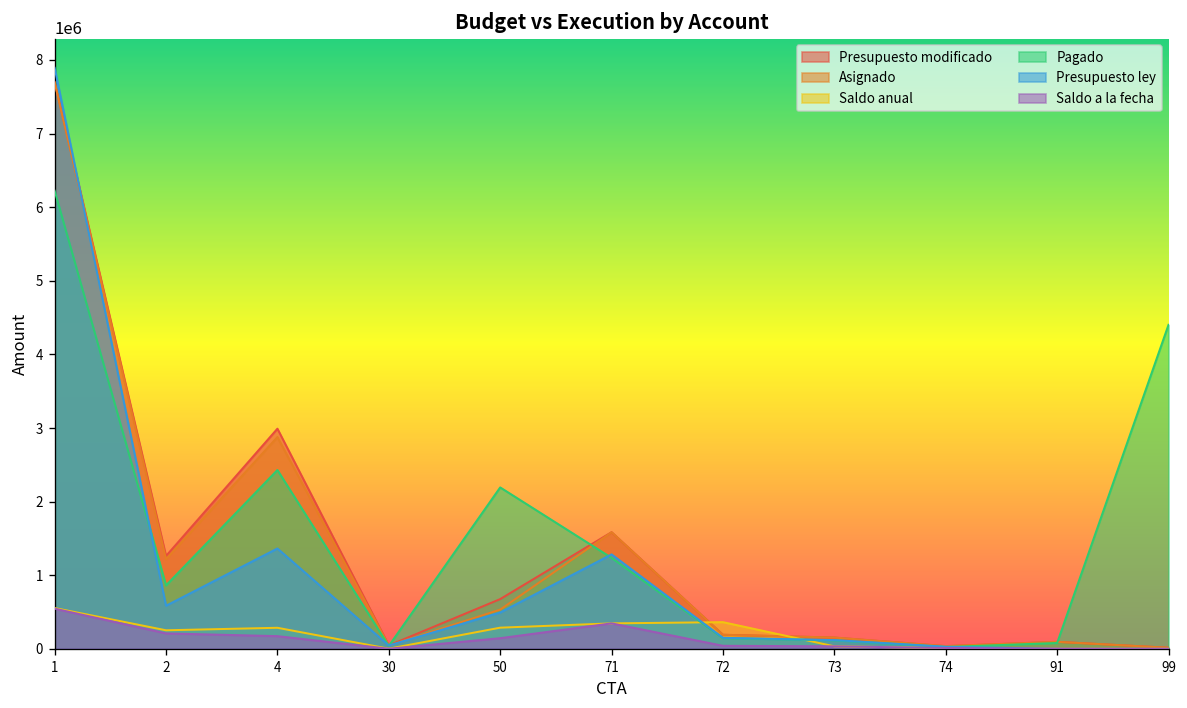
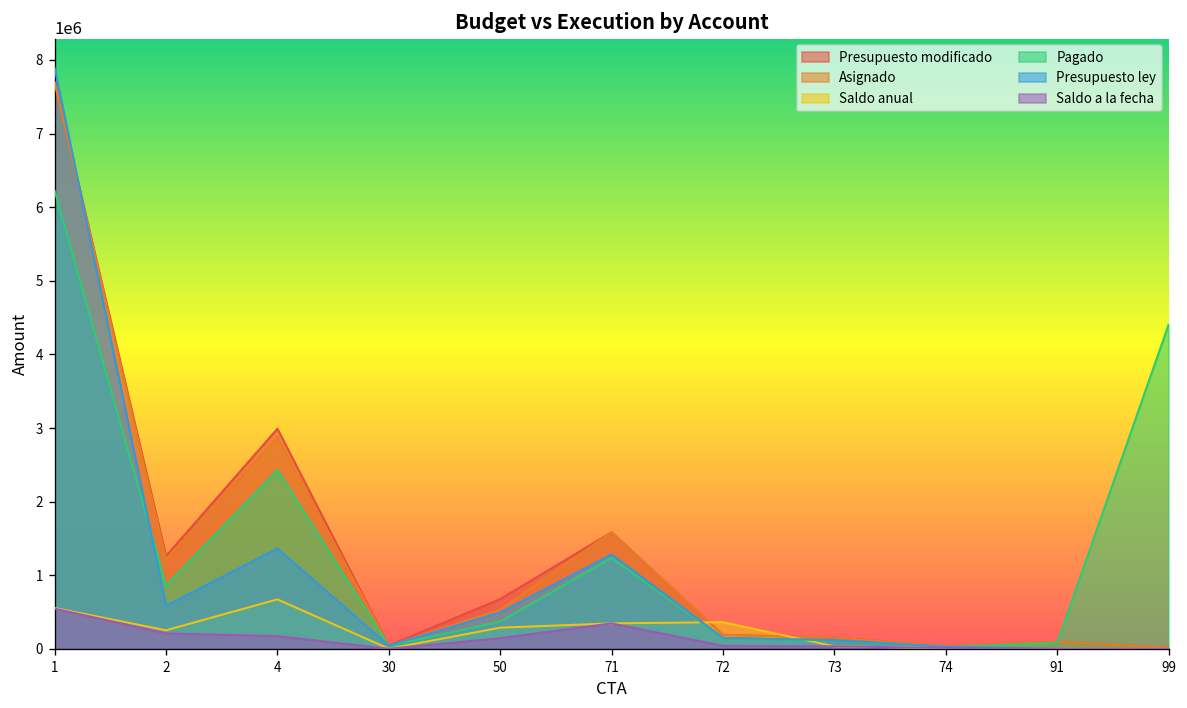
Saldo anual, 4: 300000 -> 700000
Pagado, 50: 2200000 -> 400000
